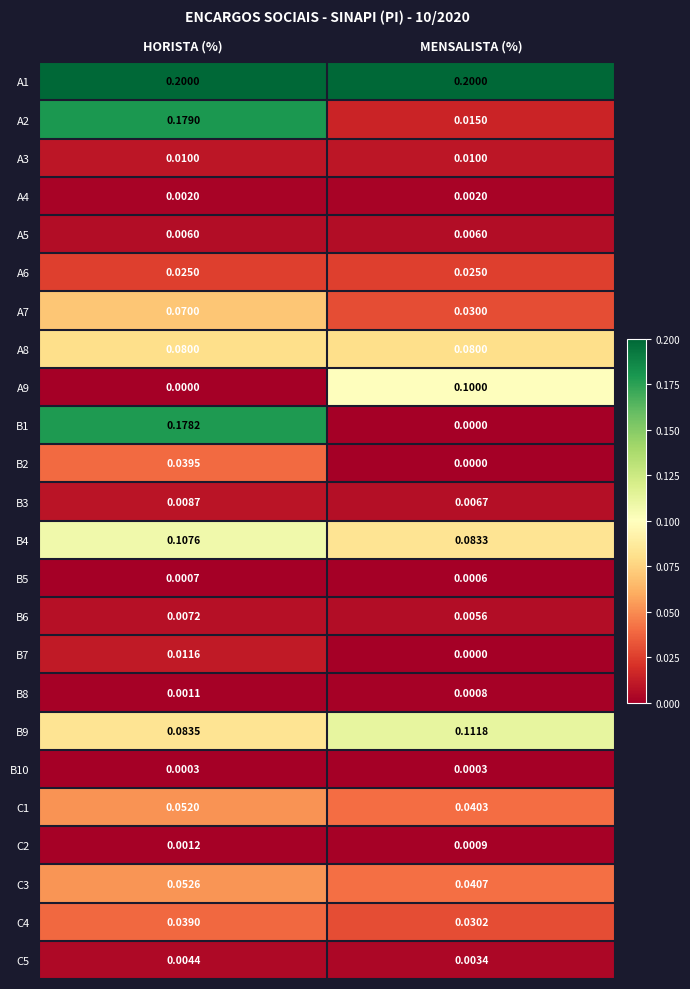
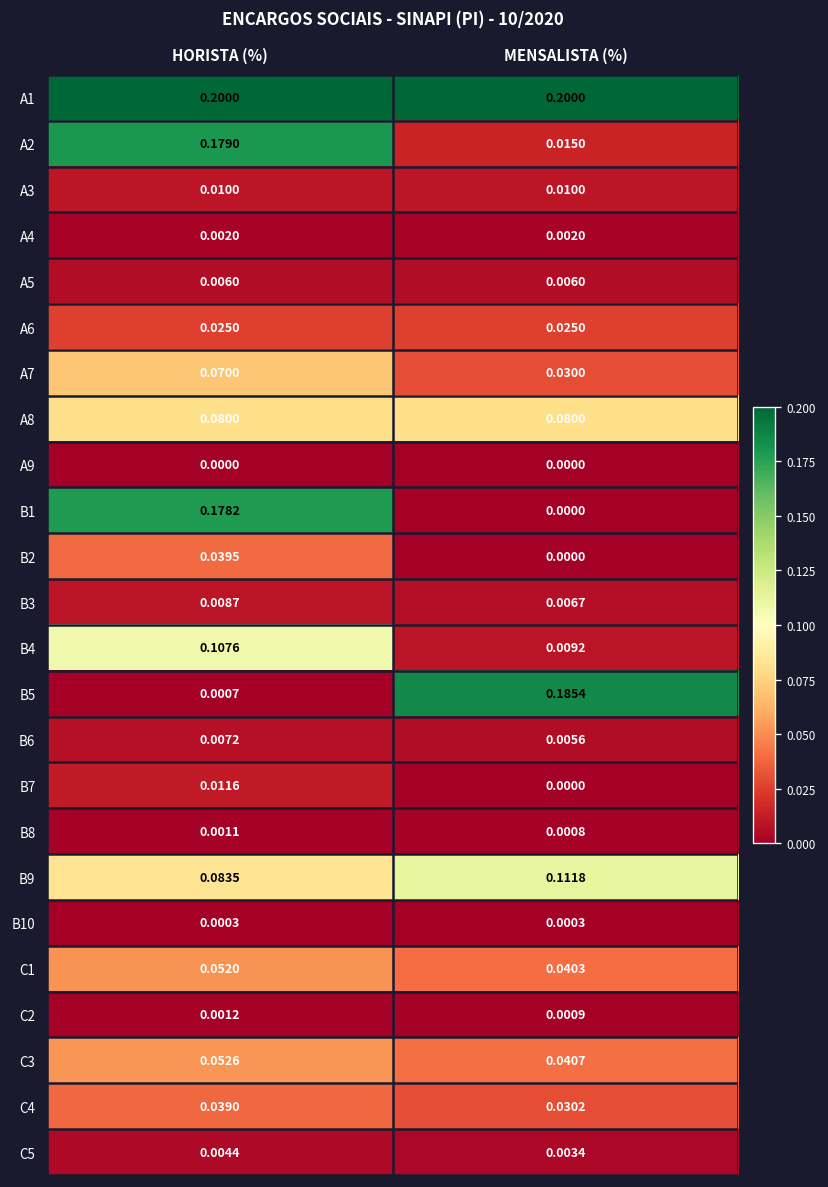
A9, MENSALISTA (%): 0.1000 -> 0.0000
B4, MENSALISTA (%): 0.0833 -> 0.0092
B5, MENSALISTA (%): 0.0006 -> 0.1854
